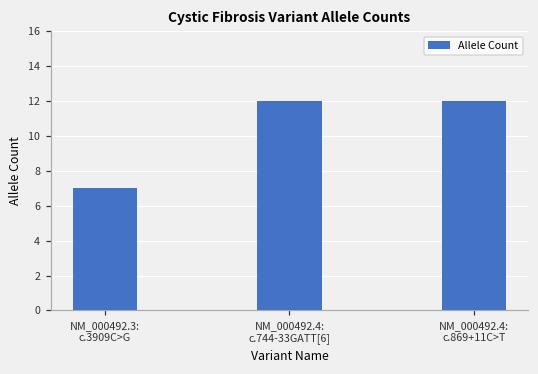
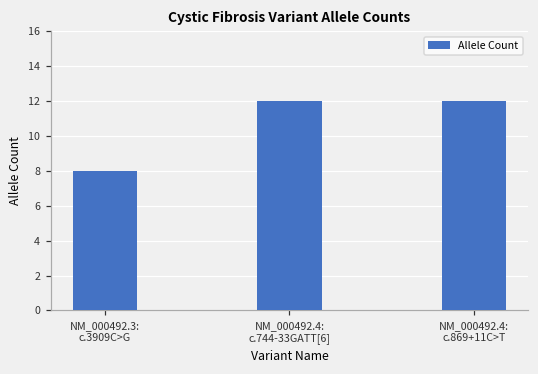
NM_000492.3: c.3909C>G: 7 -> 8
